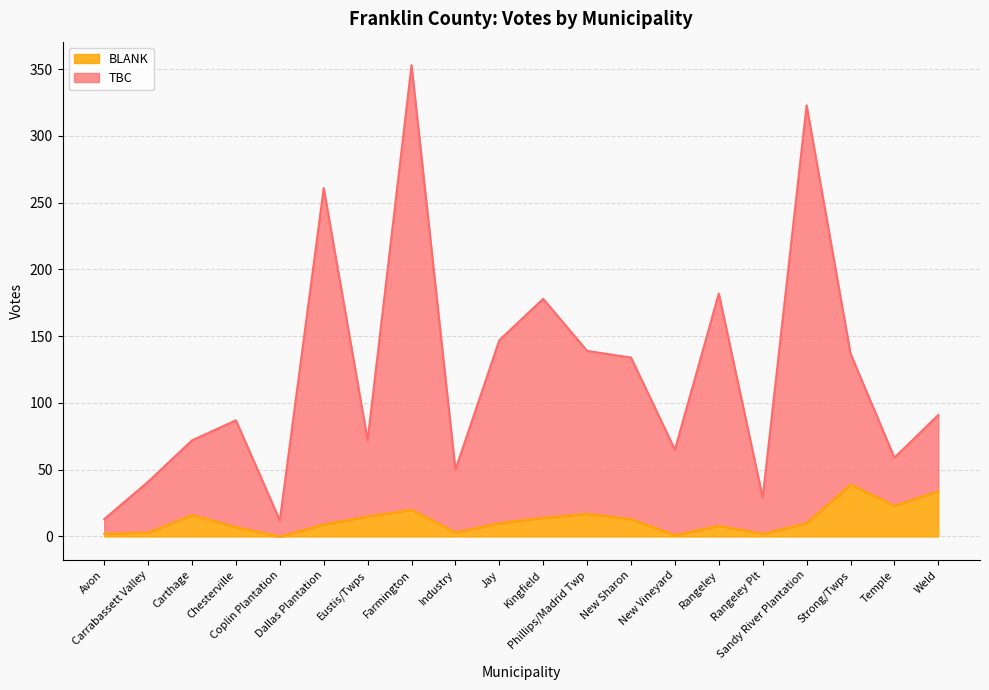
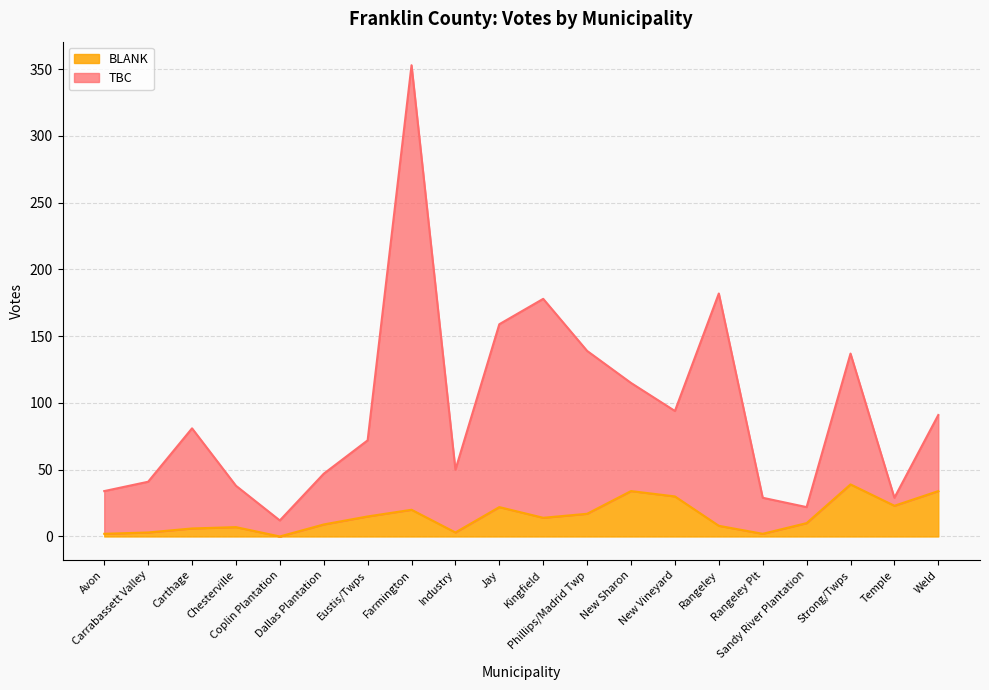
TBC, Avon: 11 -> 32
BLANK, Carthage: 16 -> 6
TBC, Carthage: 56 -> 75
TBC, Chesterville: 80 -> 31
TBC, Dallas Plantation: 252 -> 38
BLANK, Jay: 10 -> 22
BLANK, New Sharon: 13 -> 34
TBC, New Sharon: 121 -> 81
BLANK, New Vineyard: 1 -> 30
TBC, Sandy River Plantation: 313 -> 12
TBC, Temple: 36 -> 6
